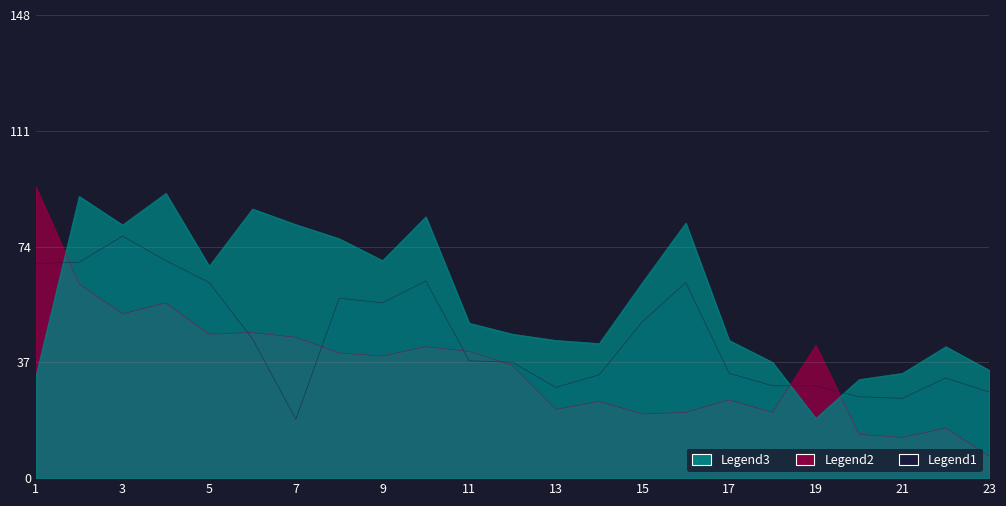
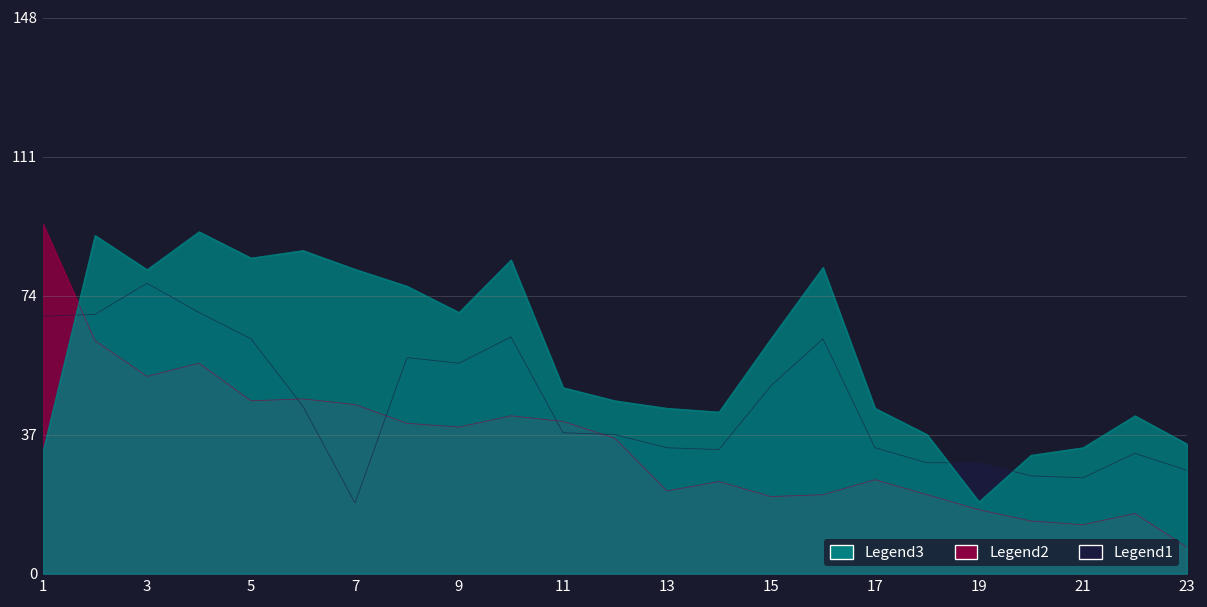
Legend3, 5: 68 -> 84
Legend1, 13: 29 -> 34
Legend2, 19: 42 -> 17
